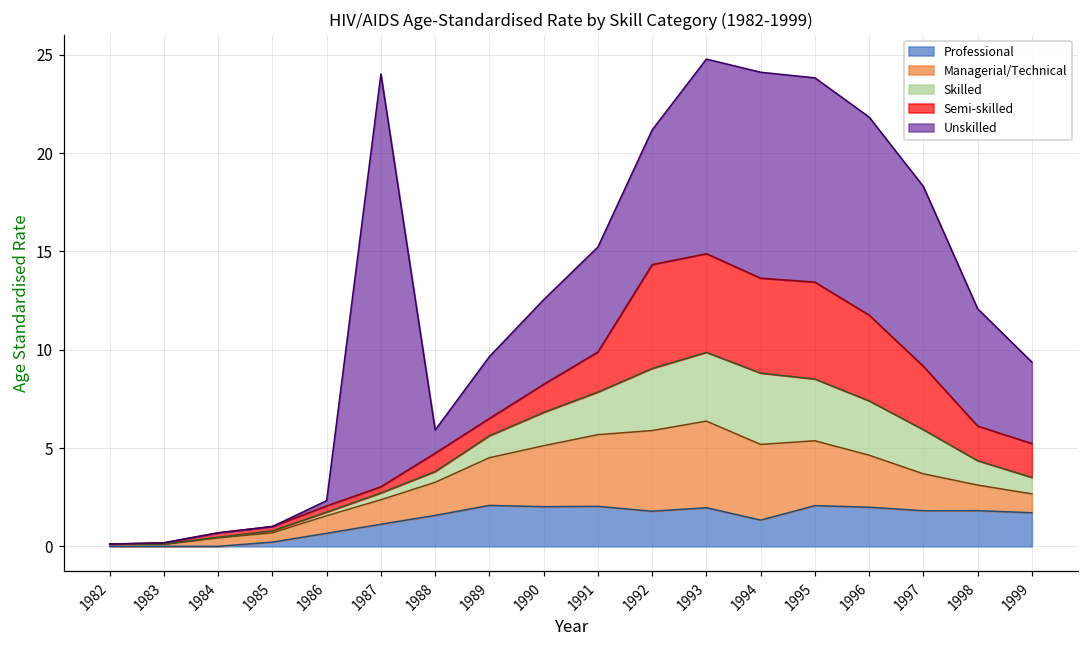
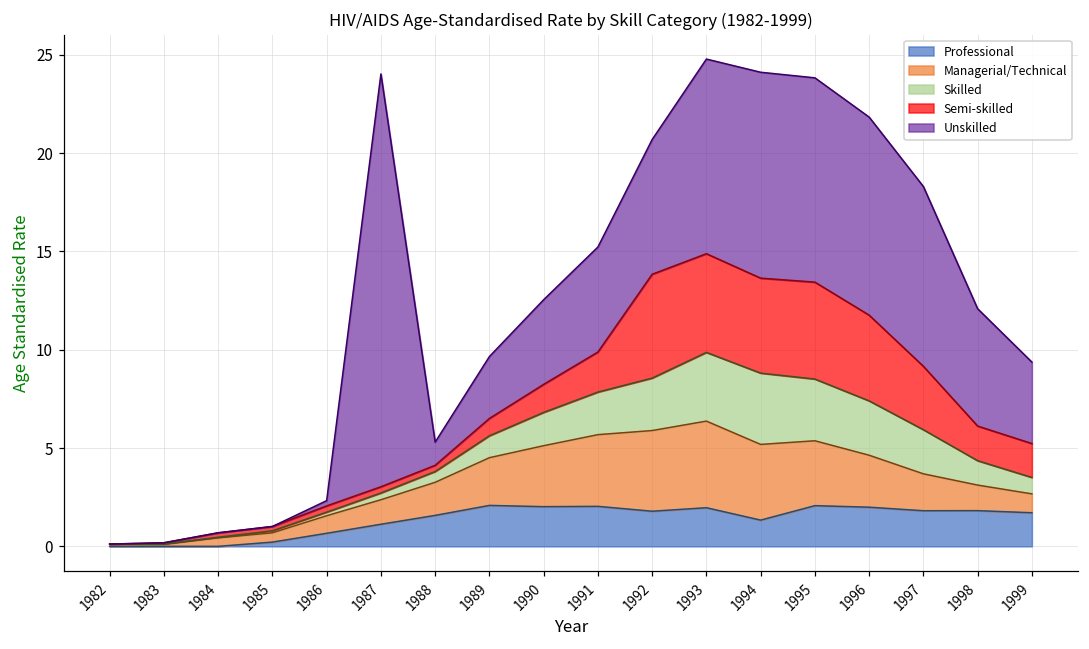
Semi-skilled, 1988: 0.9 -> 0.3
Skilled, 1992: 3.2 -> 2.7
